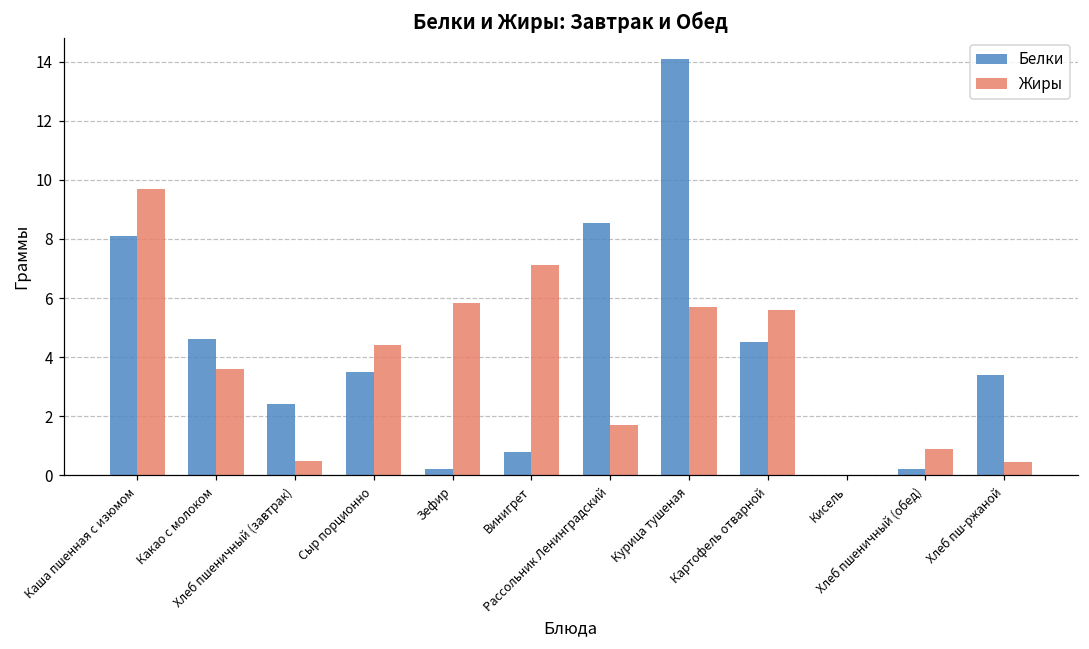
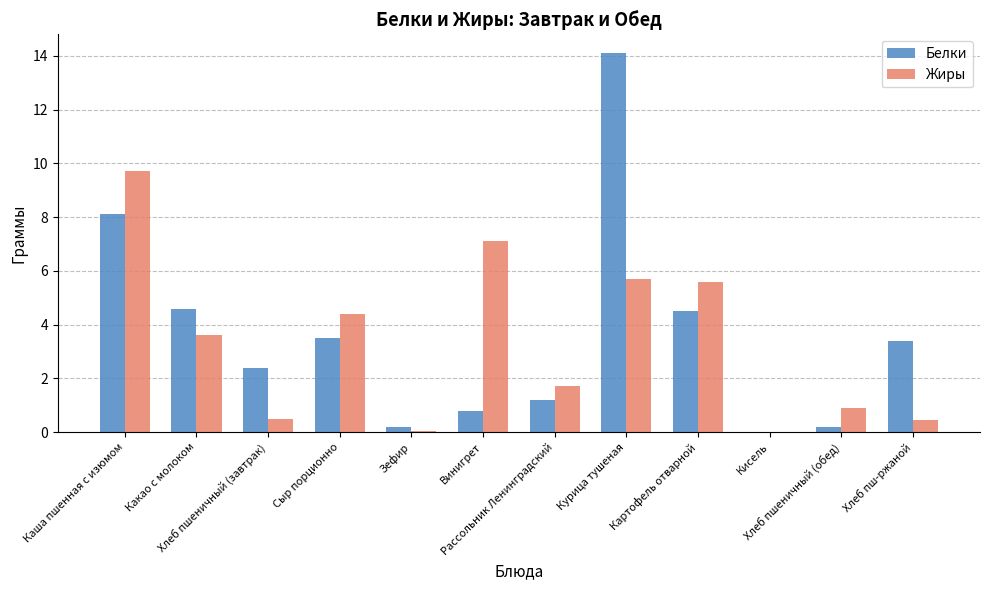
Жиры, Зефир: 5.8 -> 0.0
Белки, Рассольник Ленинградский: 8.5 -> 1.2
